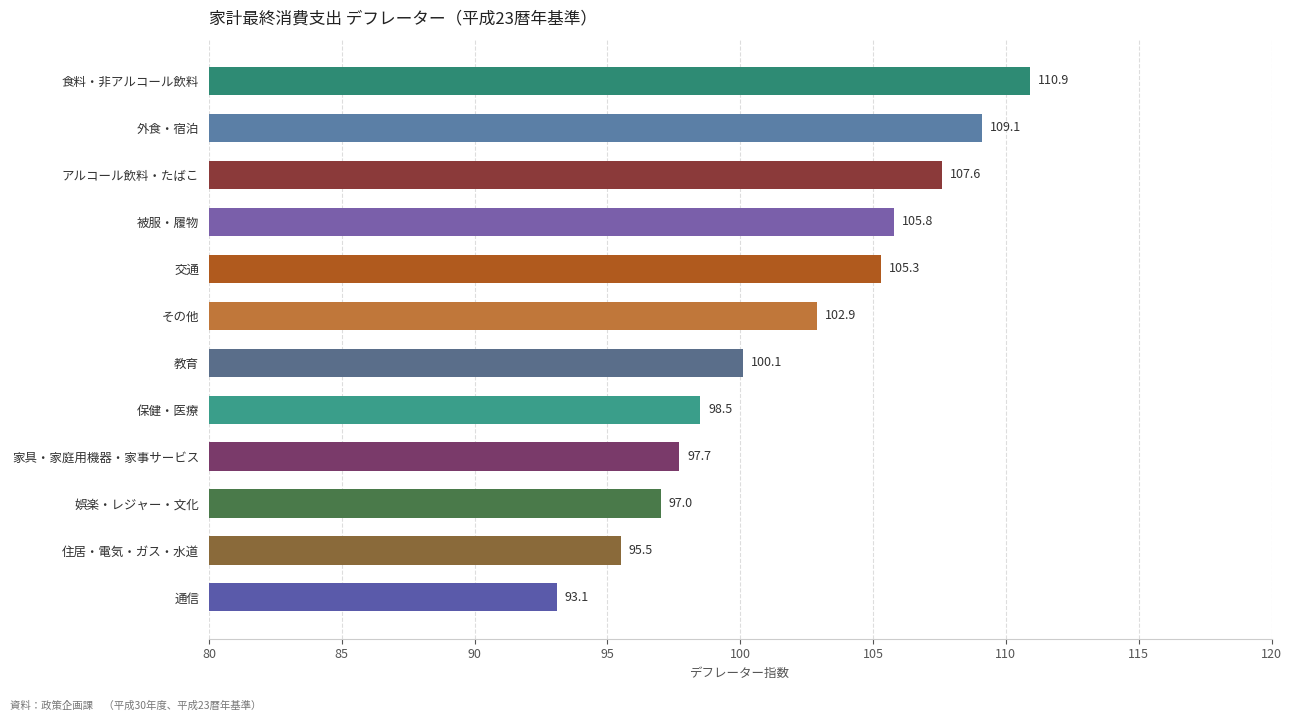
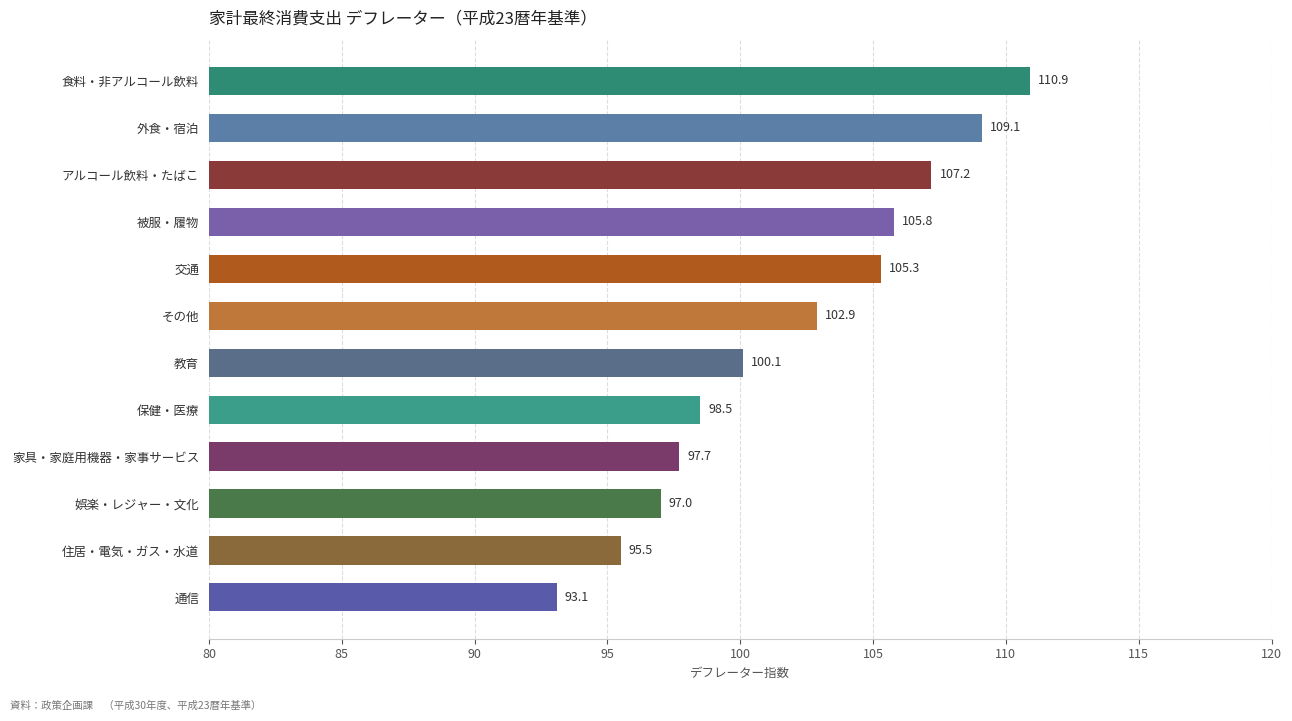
アルコール飲料・たばこ: 107.6 -> 107.2
